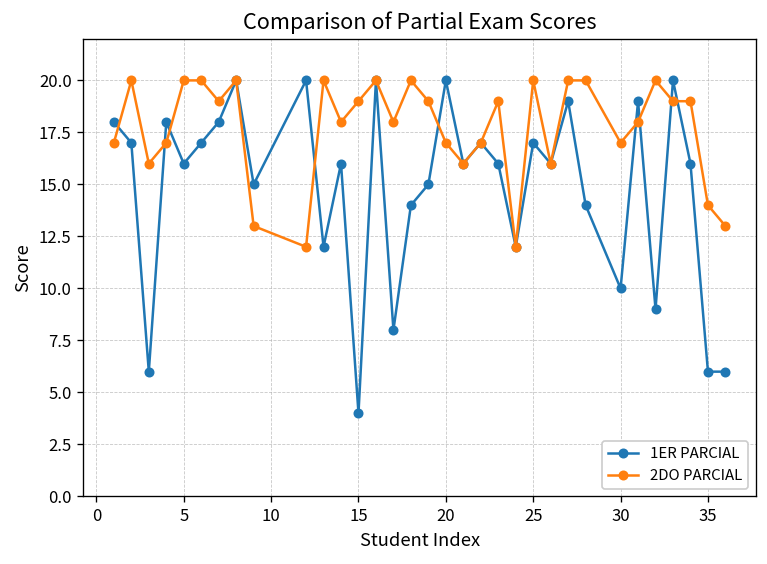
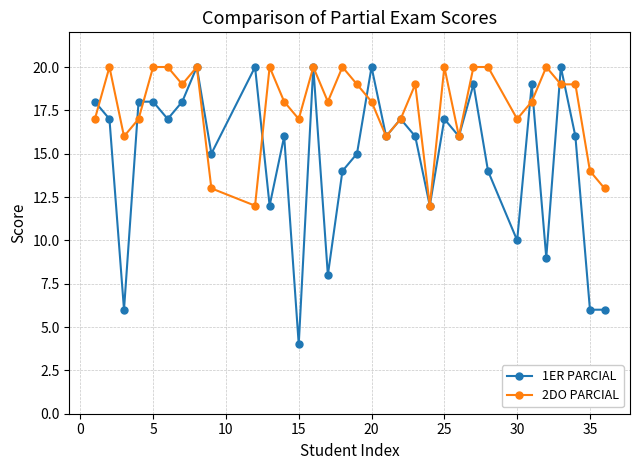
1ER PARCIAL, 5: 16 -> 18
2DO PARCIAL, 15: 19 -> 17
2DO PARCIAL, 20: 17 -> 18
